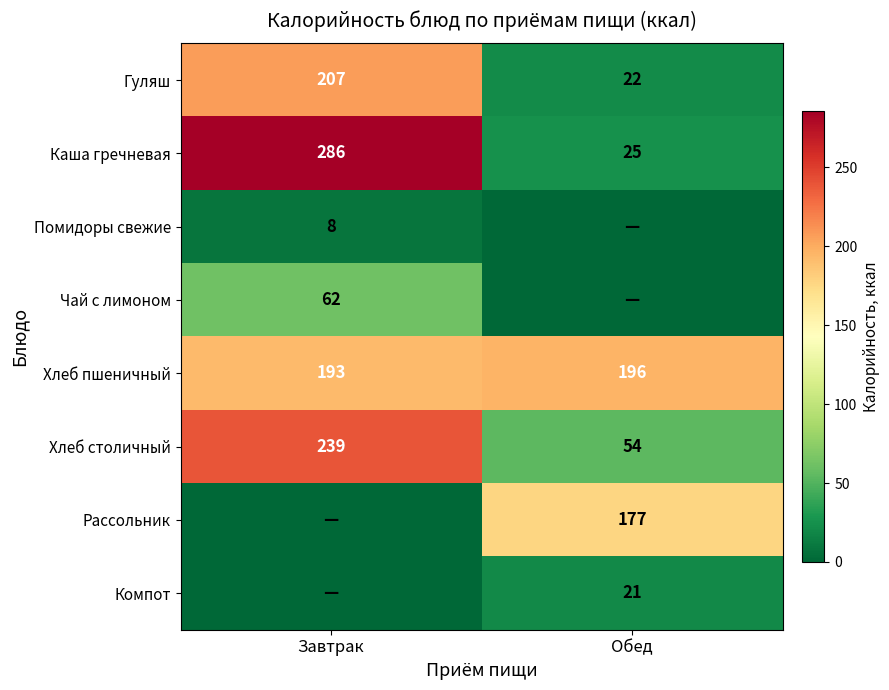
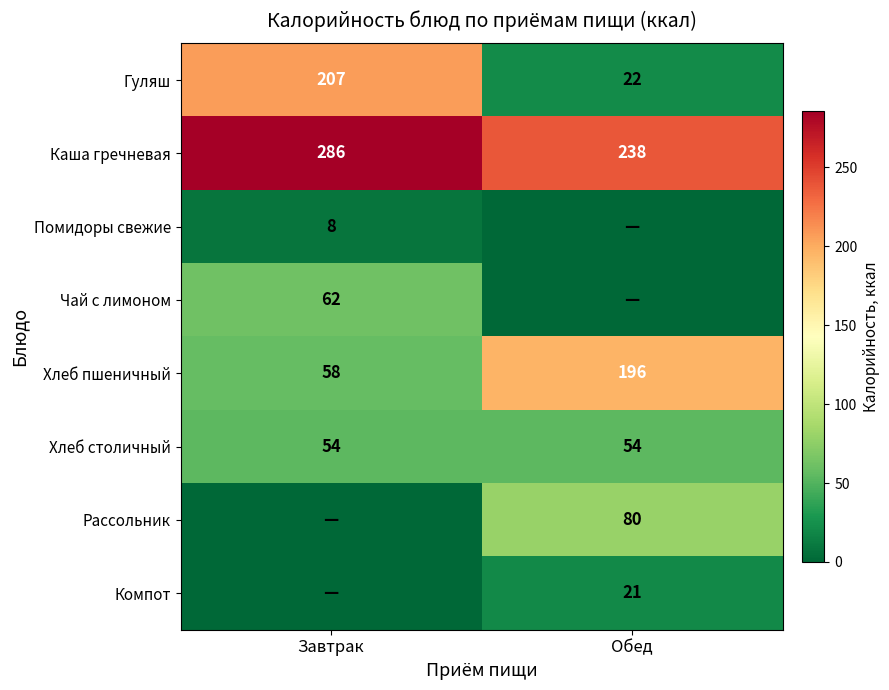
Каша гречневая, Обед: 25 -> 238
Хлеб пшеничный, Завтрак: 193 -> 58
Хлеб столичный, Завтрак: 239 -> 54
Рассольник, Обед: 177 -> 80
